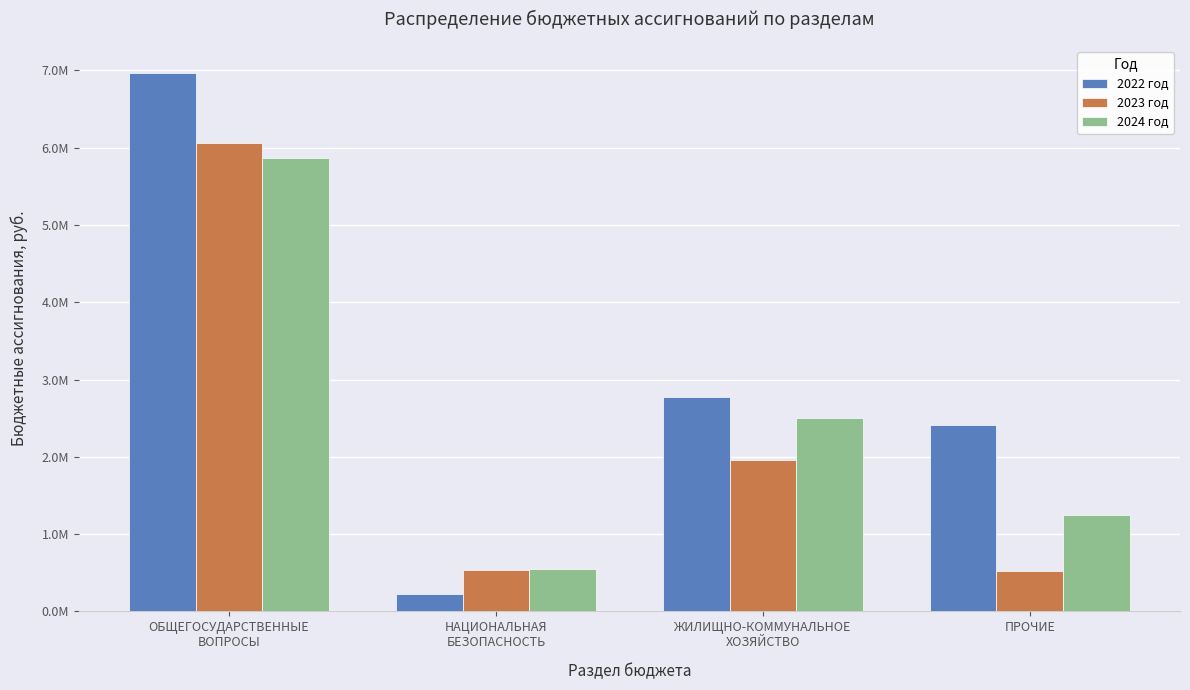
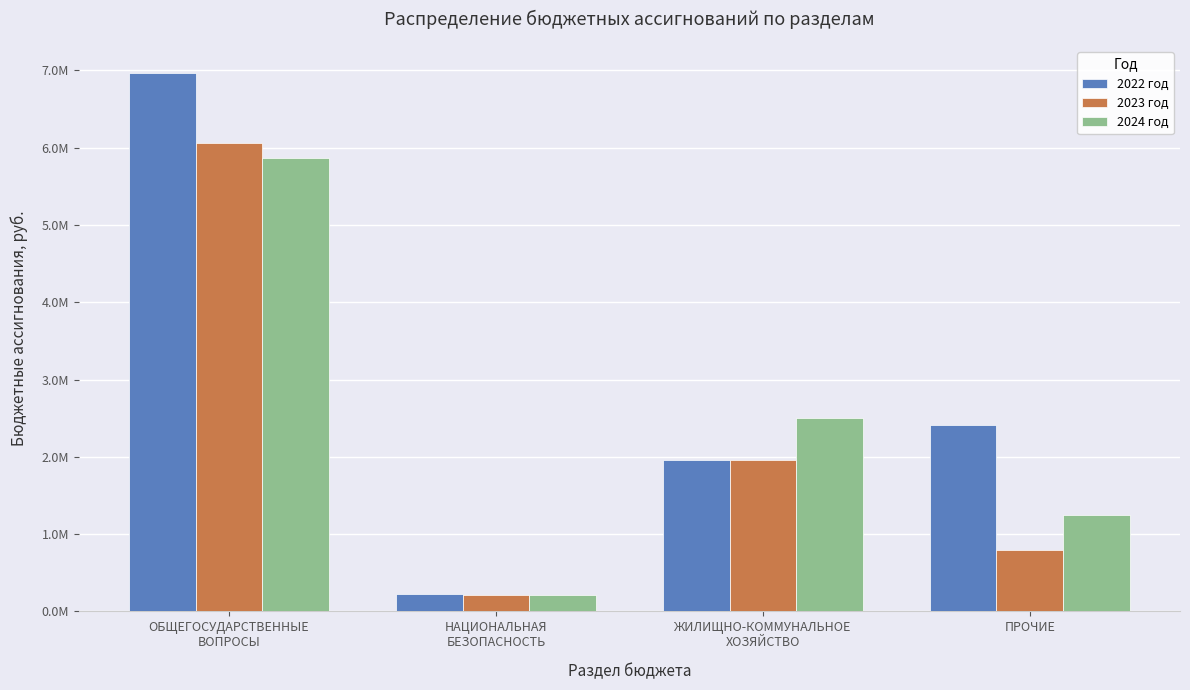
2023 год, НАЦИОНАЛЬНАЯ БЕЗОПАСНОСТЬ: 500000 -> 200000
2024 год, НАЦИОНАЛЬНАЯ БЕЗОПАСНОСТЬ: 500000 -> 200000
2022 год, ЖИЛИЩНО-КОММУНАЛЬНОЕ ХОЗЯЙСТВО: 2800000 -> 2000000
2023 год, ПРОЧИЕ: 500000 -> 800000
